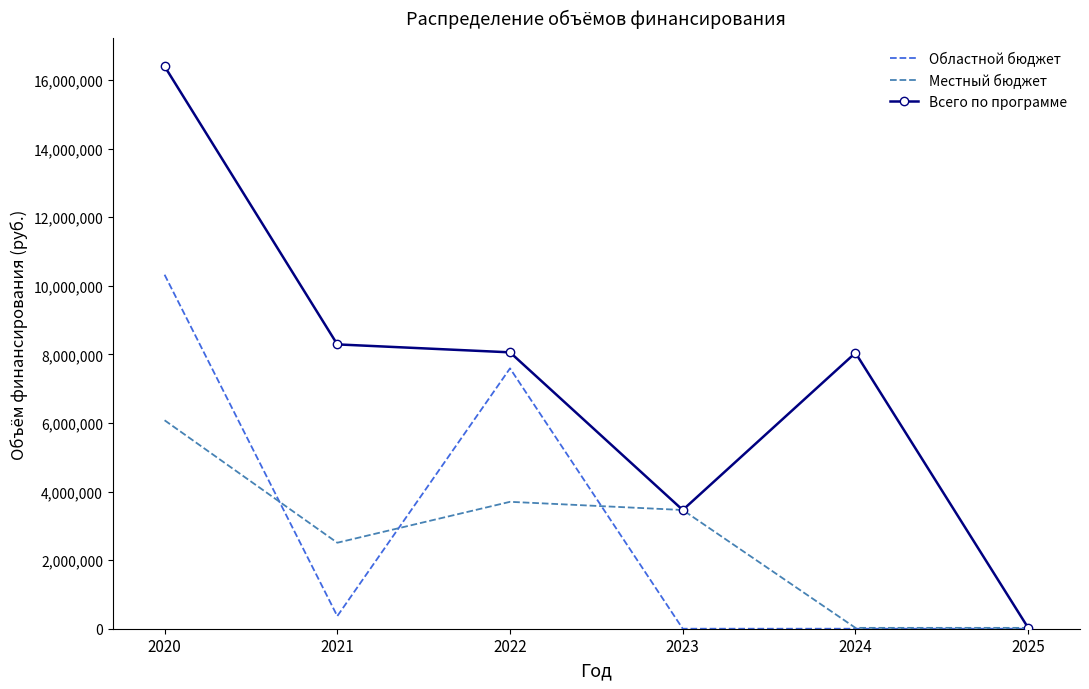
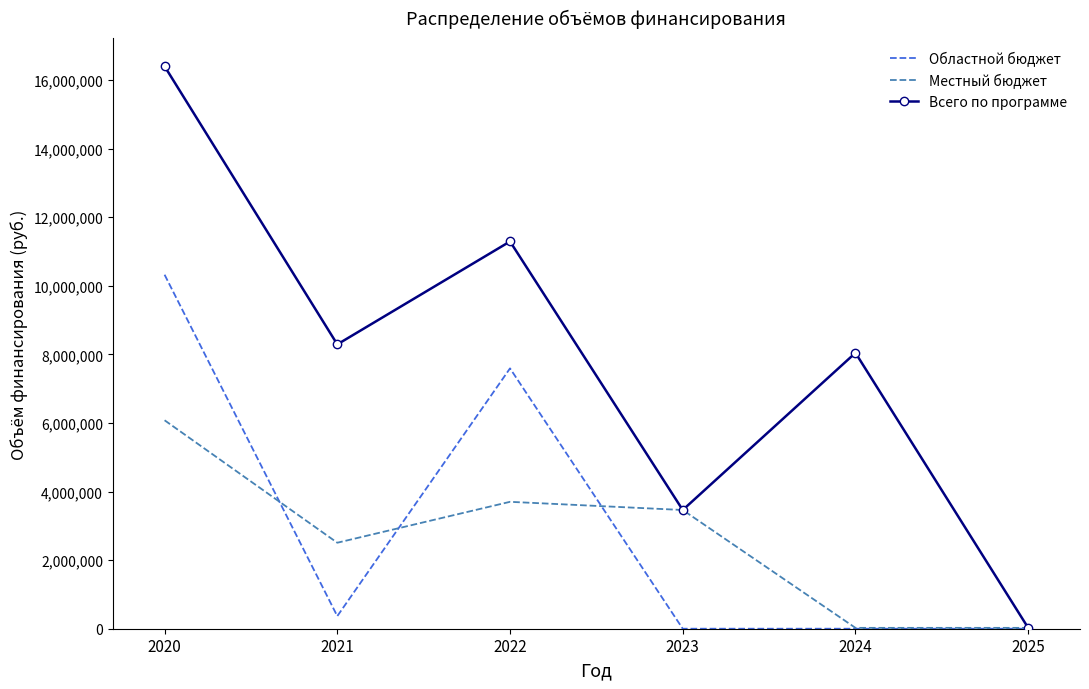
Всего по программе, 2022: 8,100,000 -> 11,300,000
